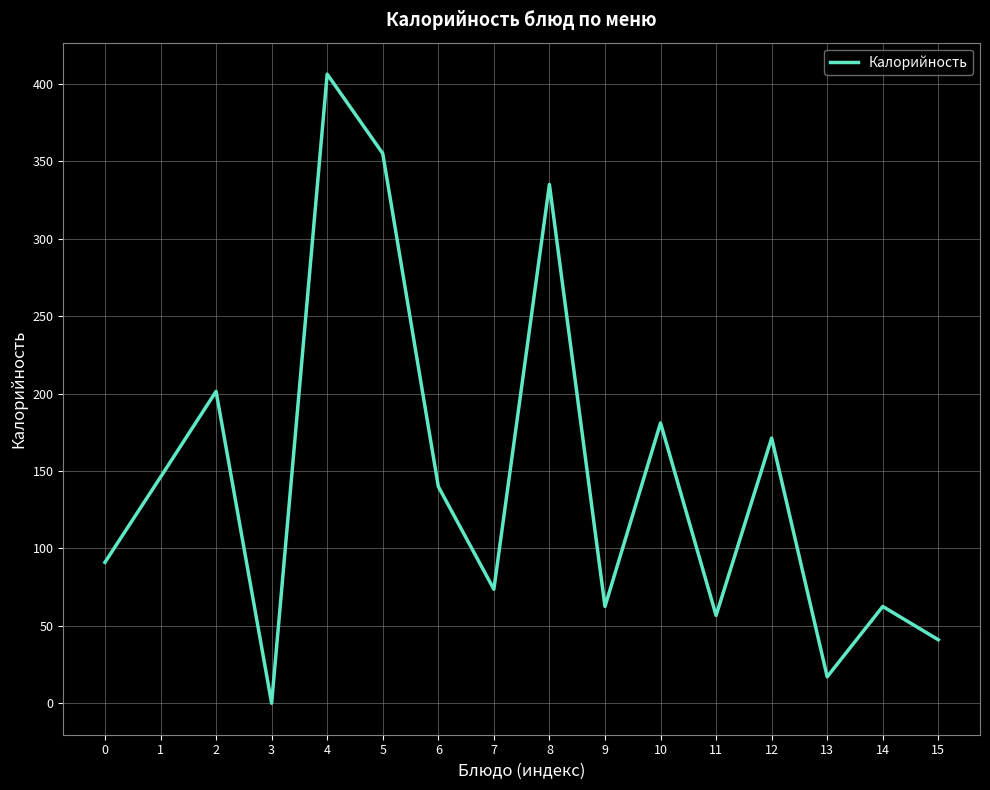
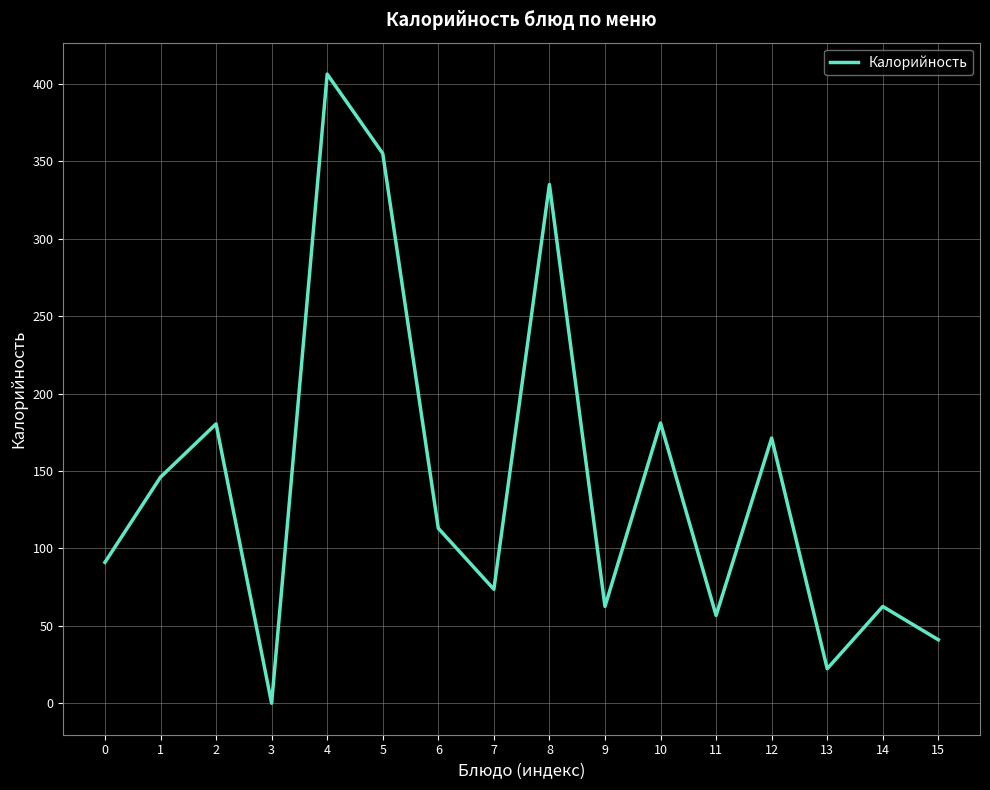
2: 201 -> 180
6: 140 -> 113
13: 17 -> 22
